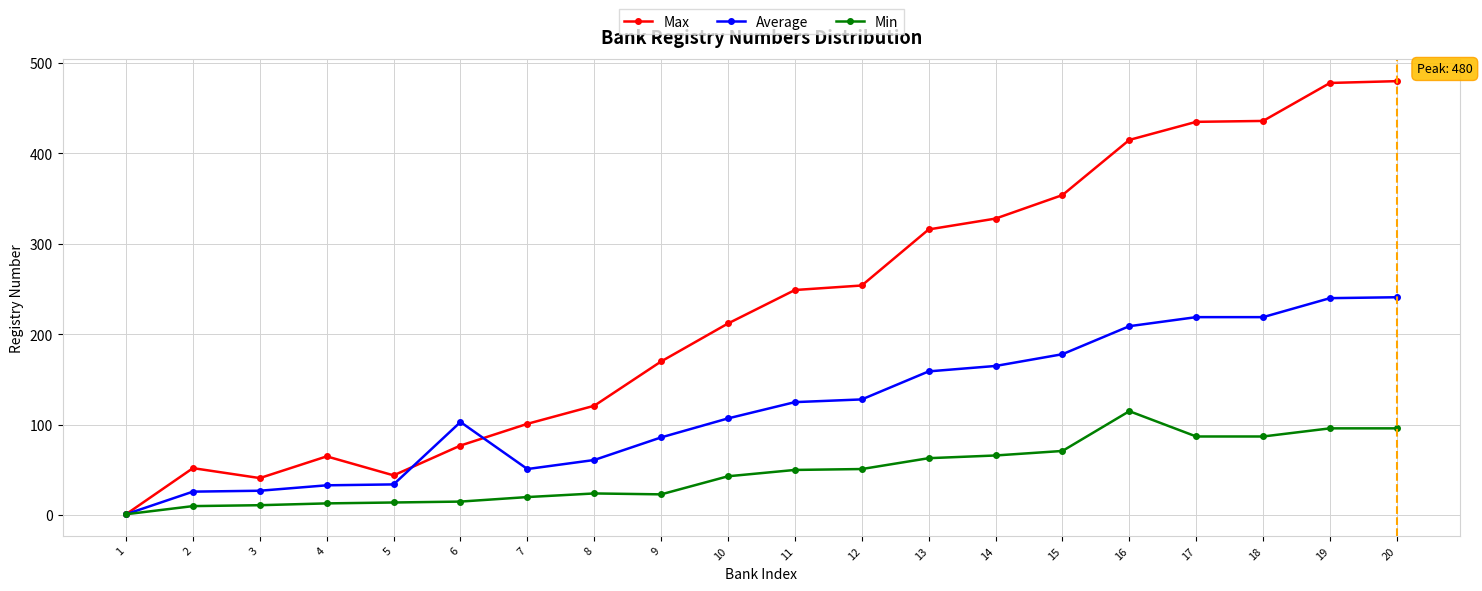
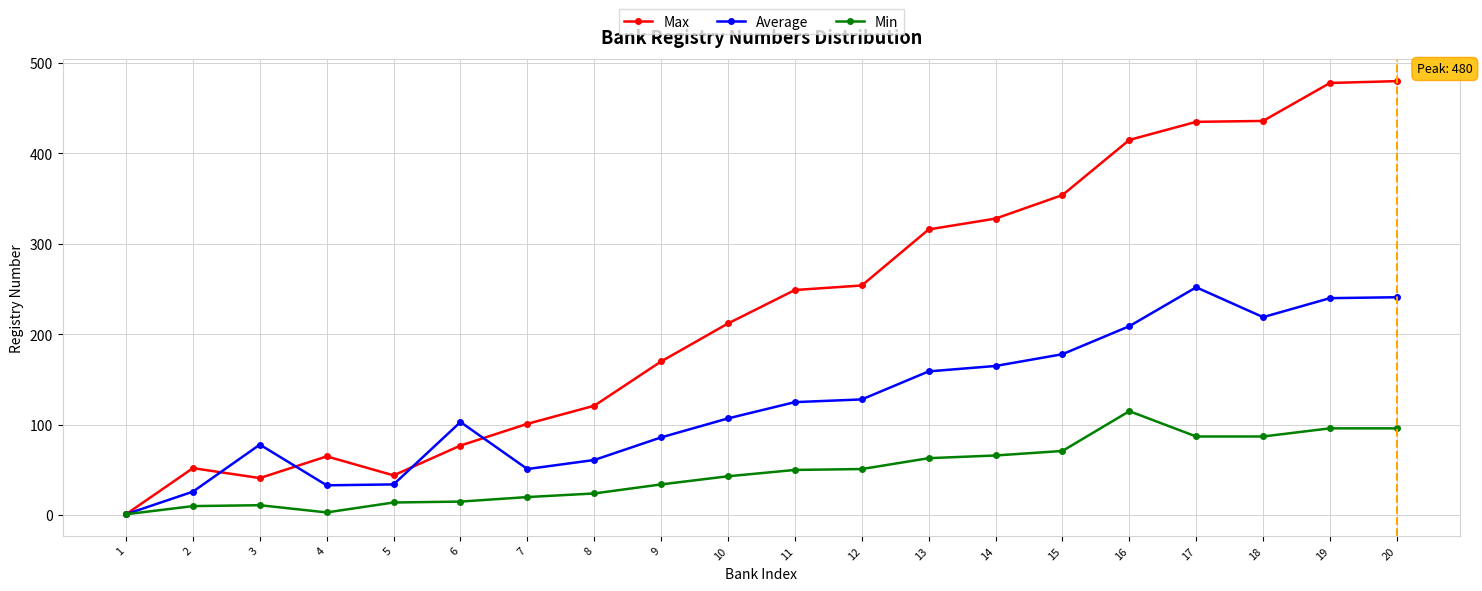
Average, 3: 30 -> 80
Min, 4: 10 -> 0
Min, 9: 20 -> 30
Average, 17: 220 -> 250
